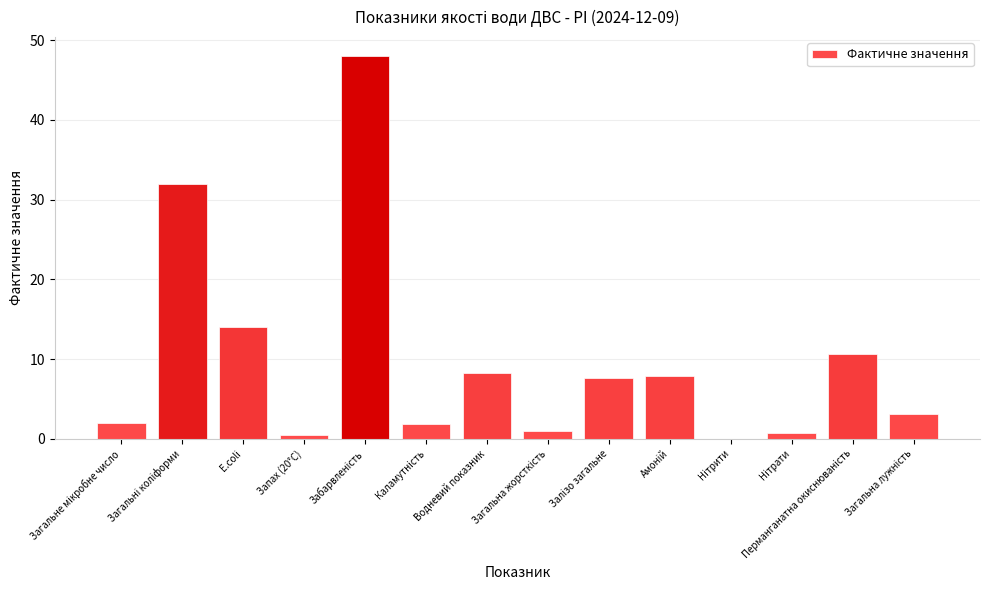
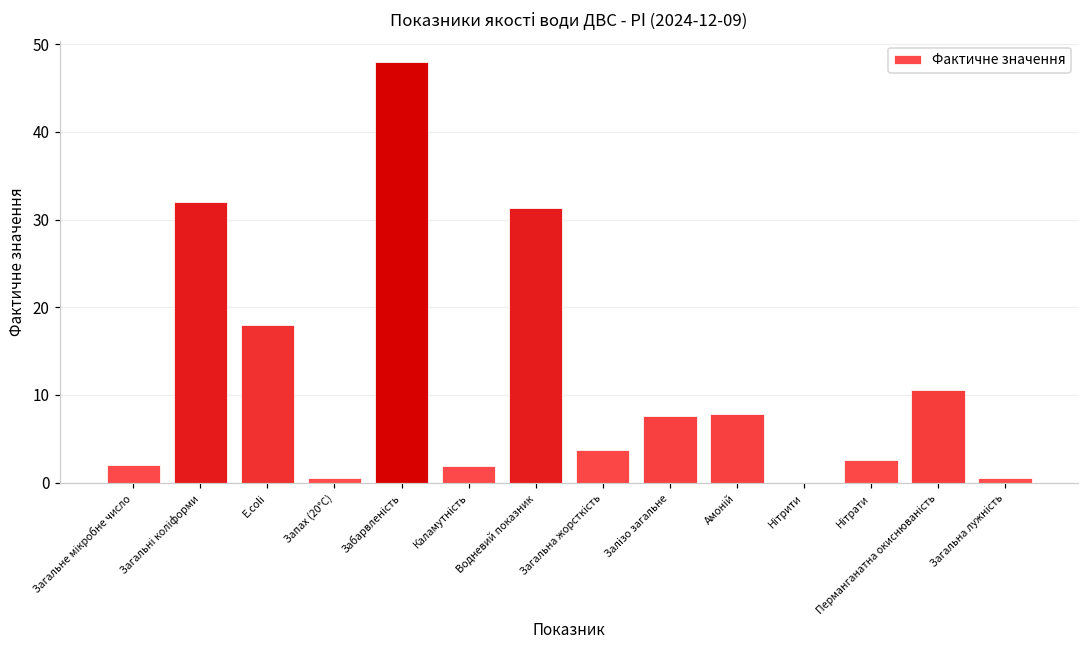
E.coli: 14 -> 18
Водневий показник: 8 -> 31
Загальна жорсткість: 1 -> 4
Нітрати: 1 -> 3
Загальна лужність: 3 -> 1
